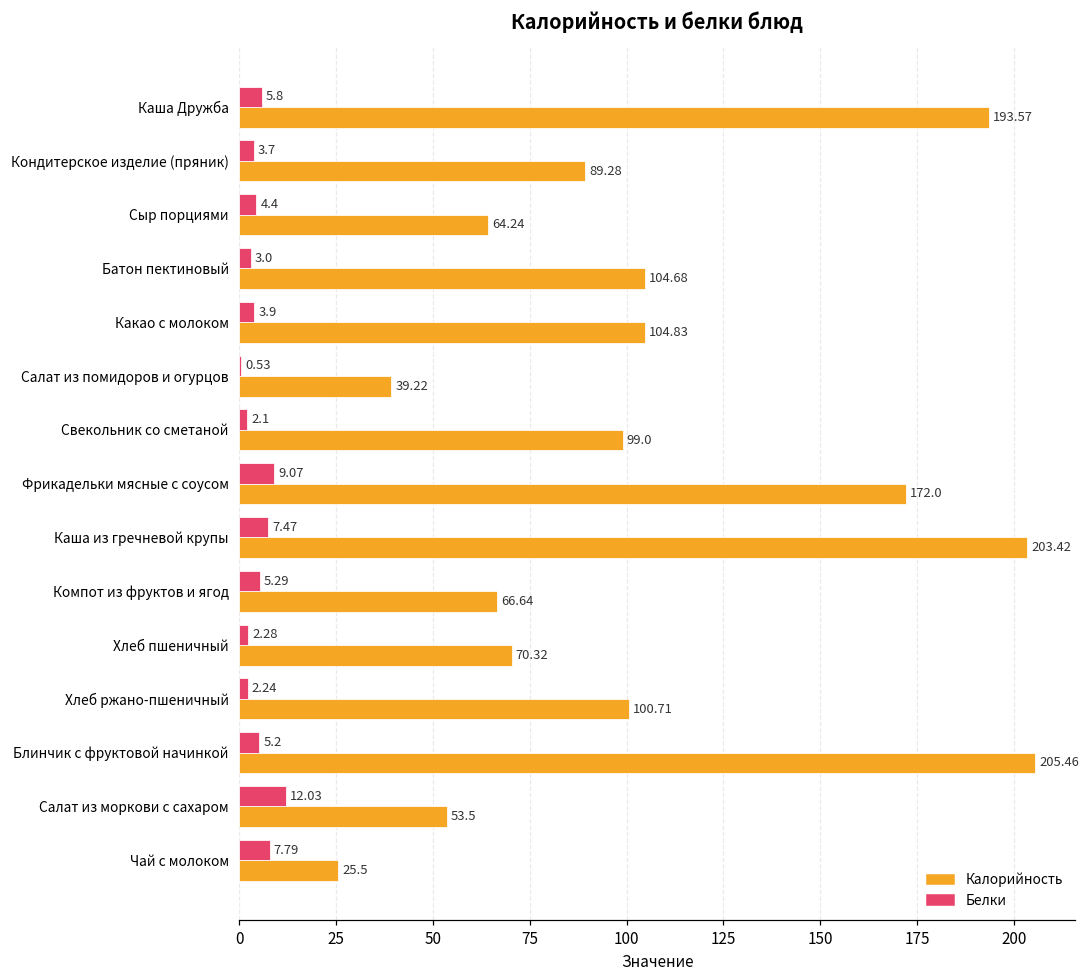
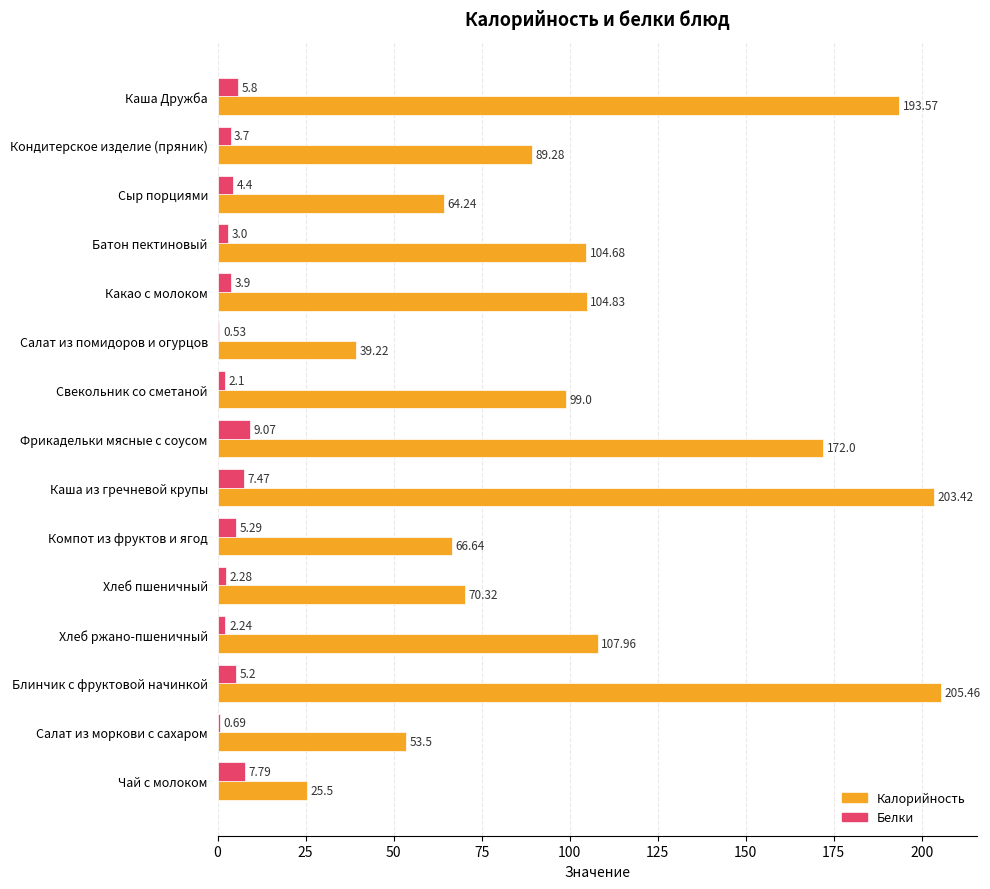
Калорийность, Хлеб ржано-пшеничный: 100.71 -> 107.96
Белки, Салат из моркови с сахаром: 12.03 -> 0.69
